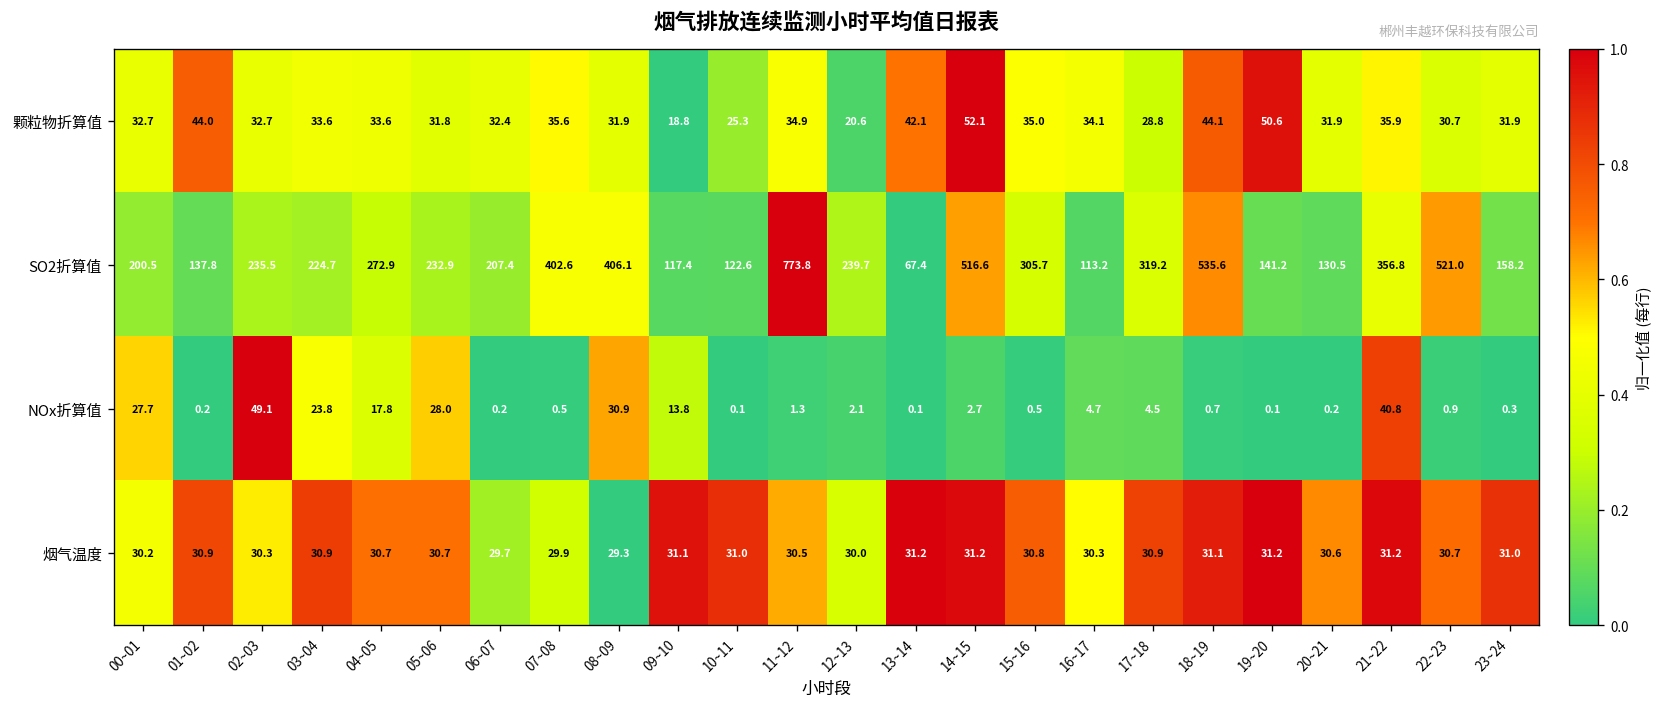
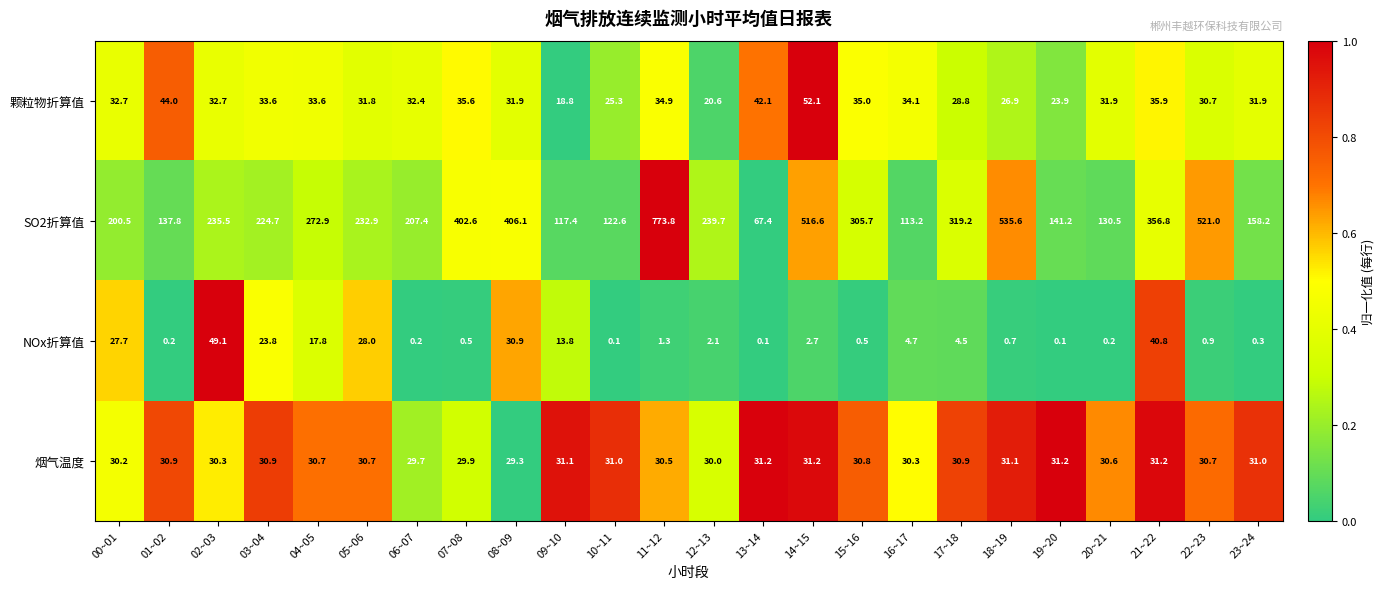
颗粒物折算值, 18~19: 44.1 -> 26.9
颗粒物折算值, 19~20: 50.6 -> 23.9
